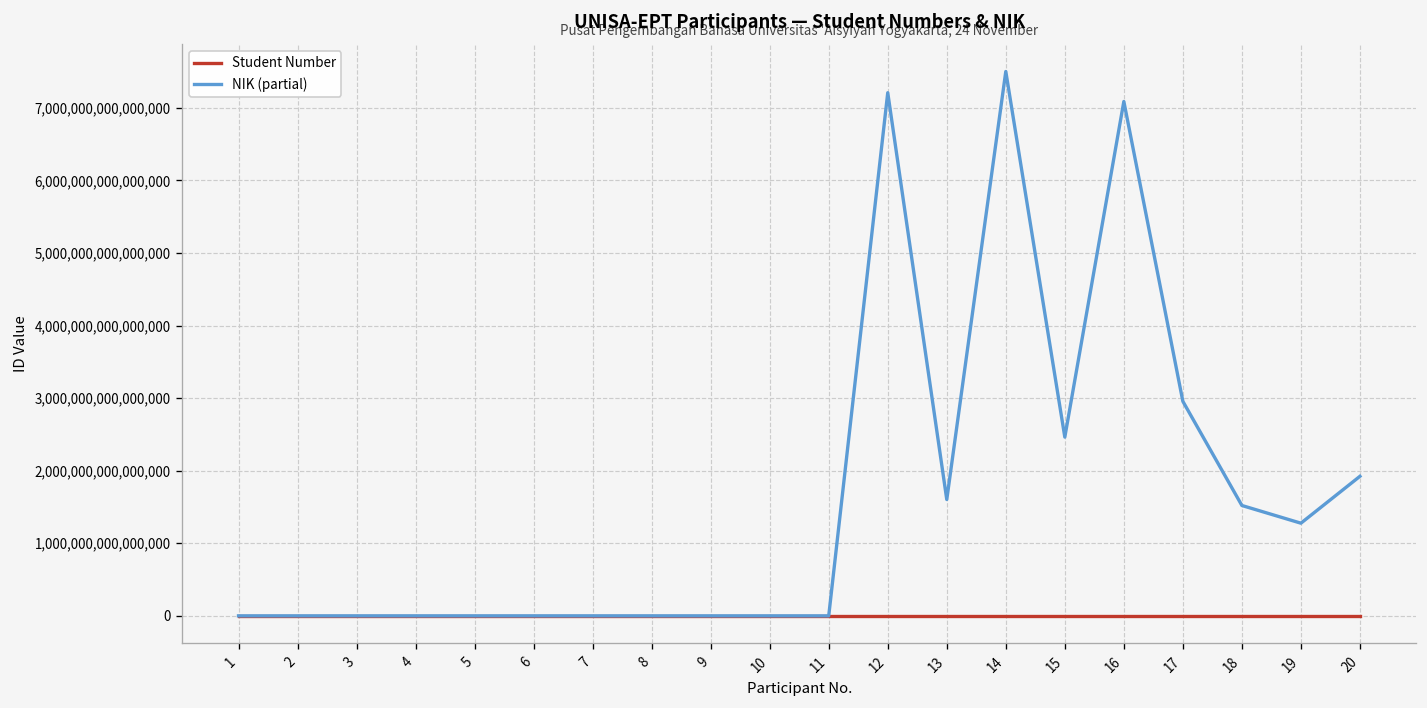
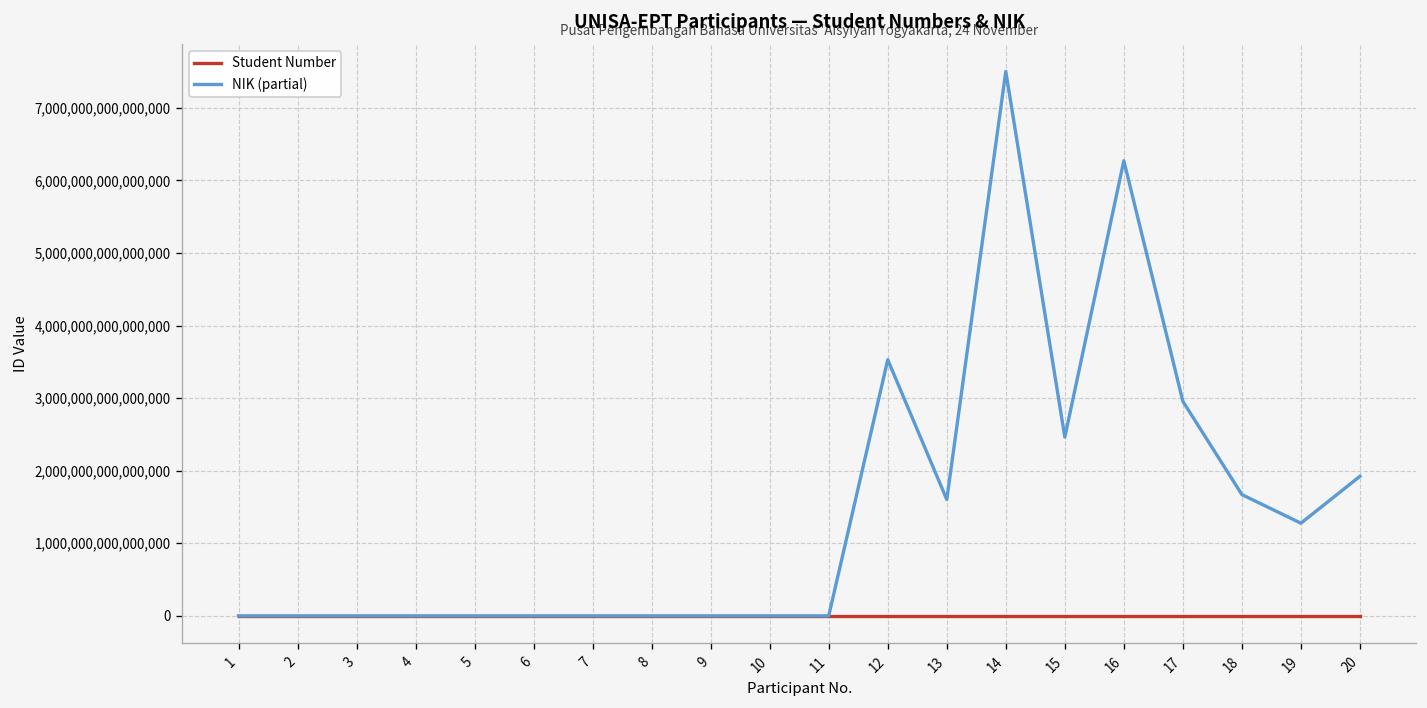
NIK (partial), 12: 7,200,000,000,000,000 -> 3,500,000,000,000,000
NIK (partial), 16: 7,100,000,000,000,000 -> 6,300,000,000,000,000
NIK (partial), 18: 1,500,000,000,000,000 -> 1,700,000,000,000,000
